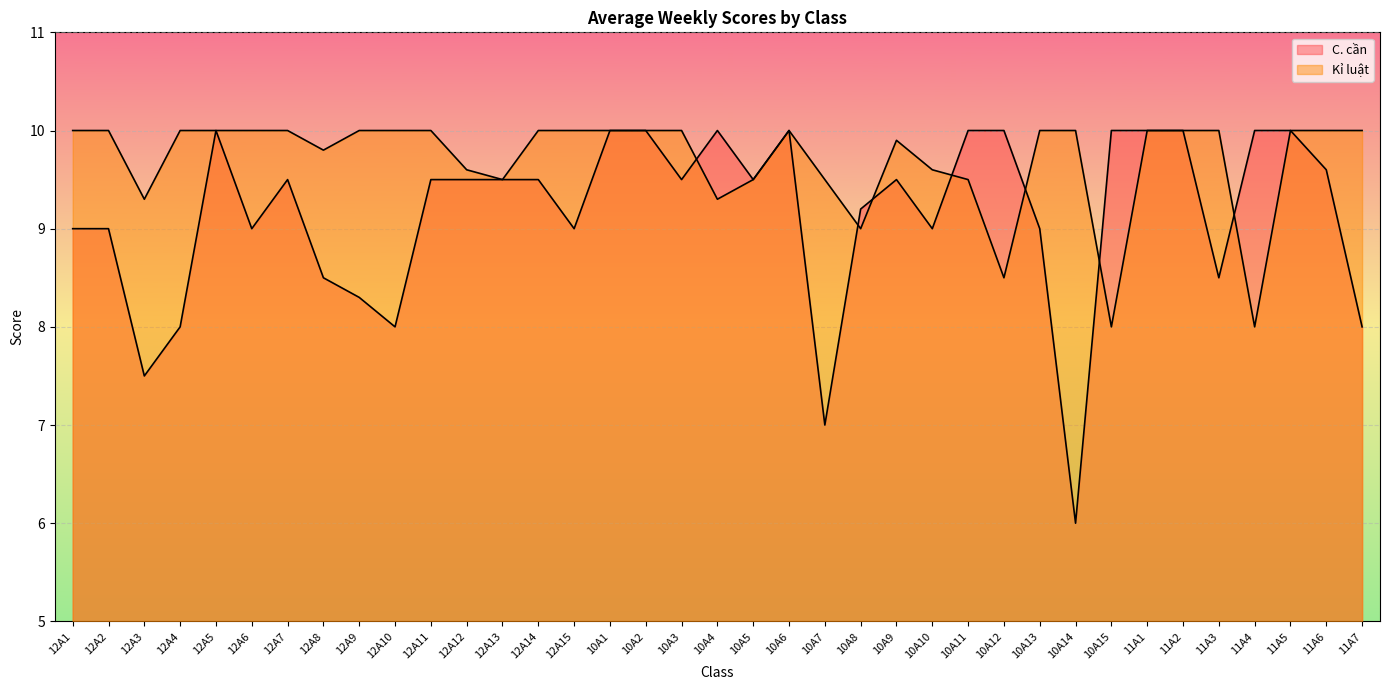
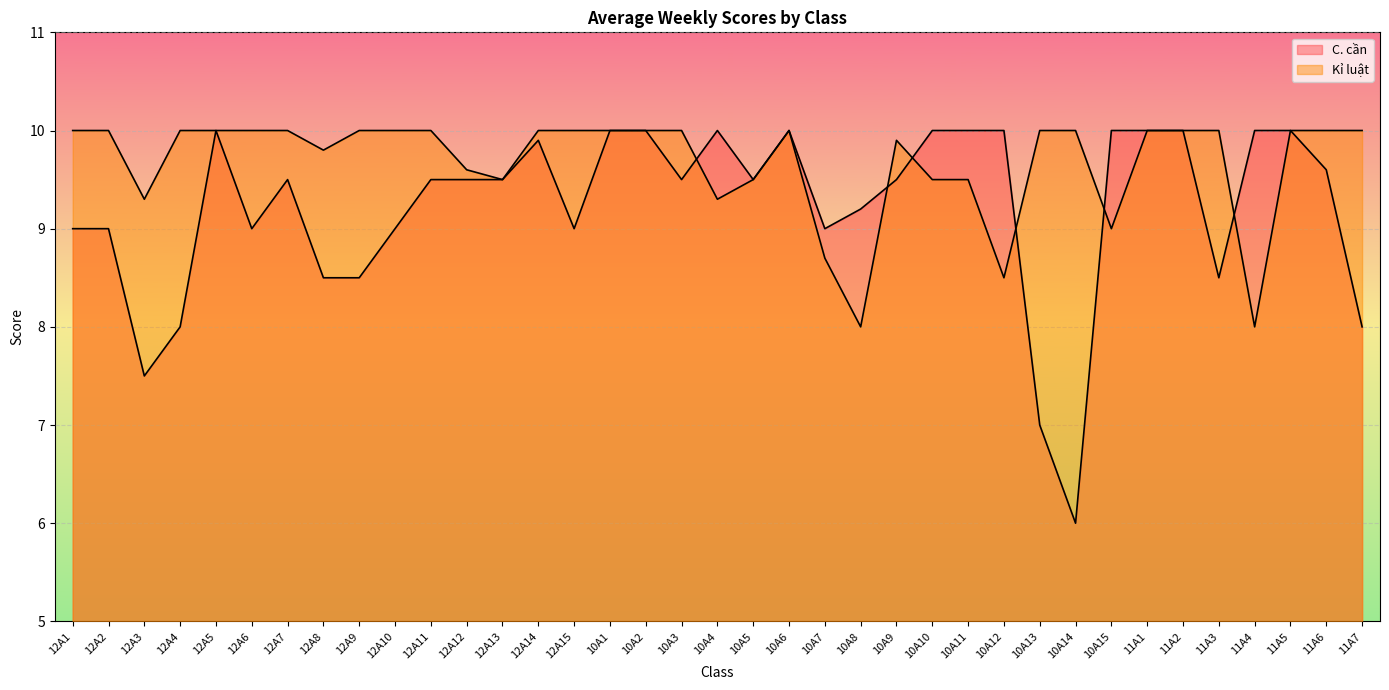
C. cần, 12A9: 8.3 -> 8.5
C. cần, 12A10: 8 -> 9
C. cần, 12A14: 9.5 -> 9.9
C. cần, 10A7: 7 -> 9
Kỉ luật, 10A7: 9.5 -> 8.7
Kỉ luật, 10A8: 9 -> 8
C. cần, 10A10: 9 -> 10
Kỉ luật, 10A10: 9.6 -> 9.5
C. cần, 10A13: 9 -> 7
Kỉ luật, 10A15: 8 -> 9
